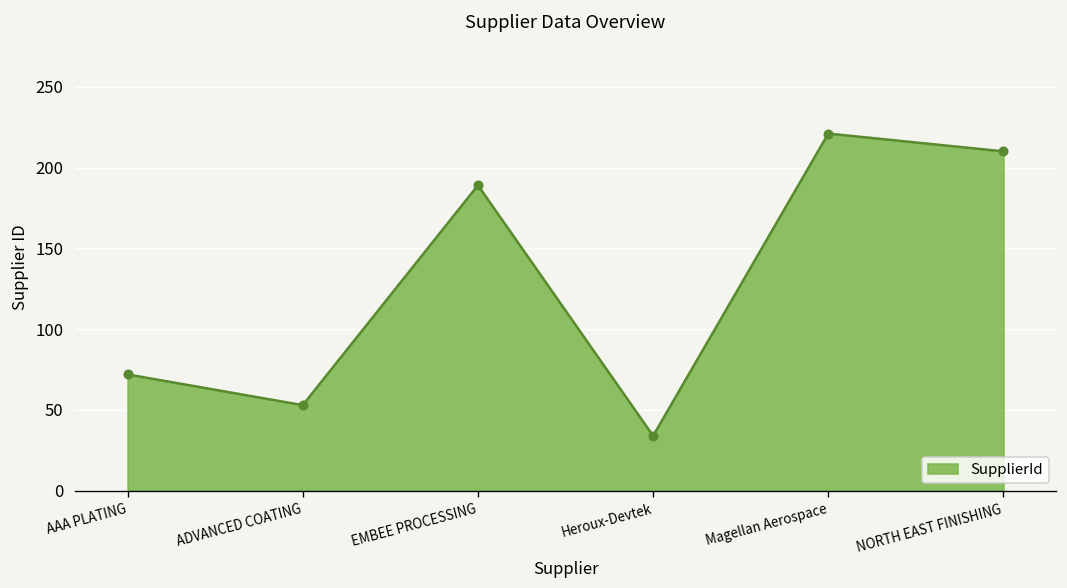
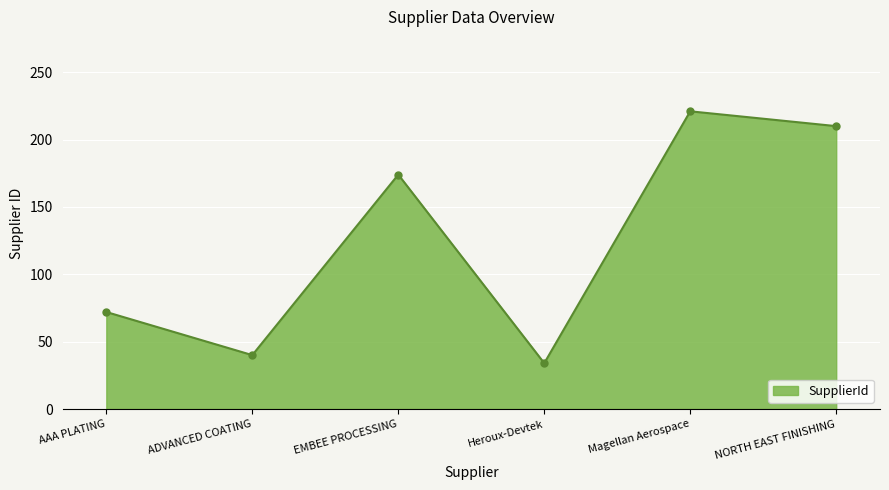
ADVANCED COATING: 53 -> 40
EMBEE PROCESSING: 189 -> 174
